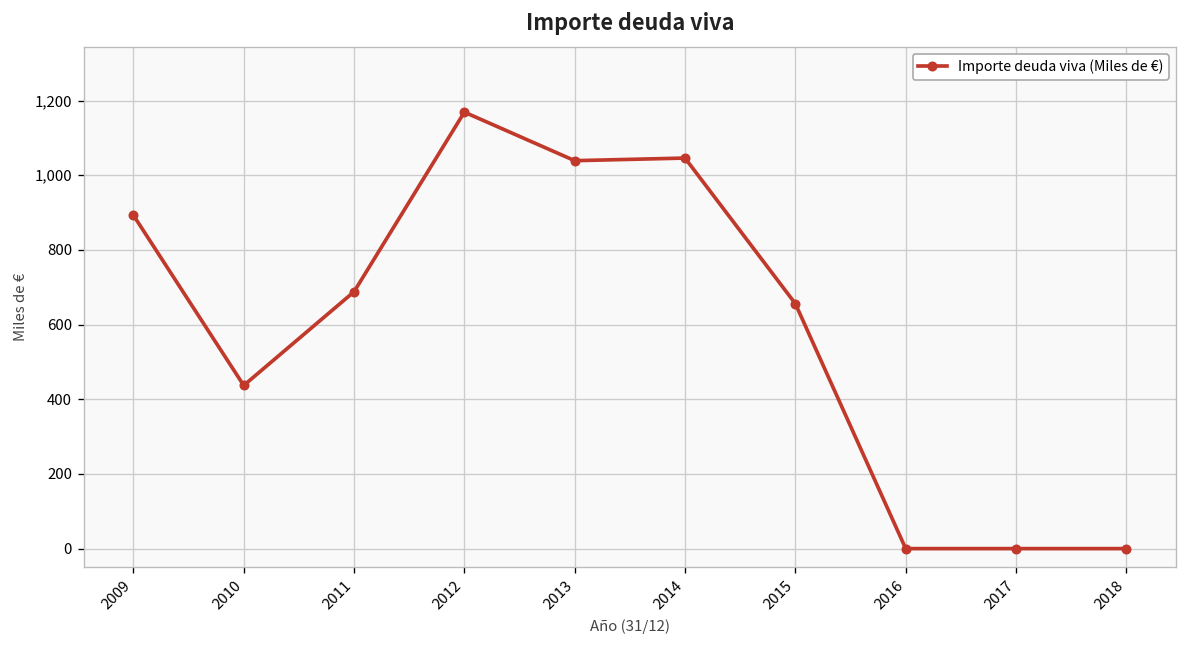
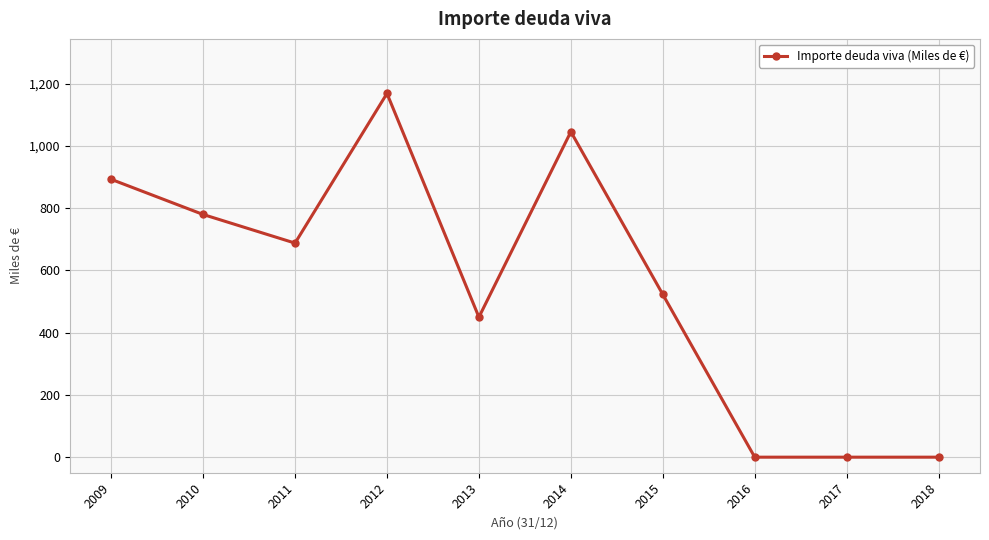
2010: 440 -> 780
2013: 1,040 -> 450
2015: 660 -> 520
